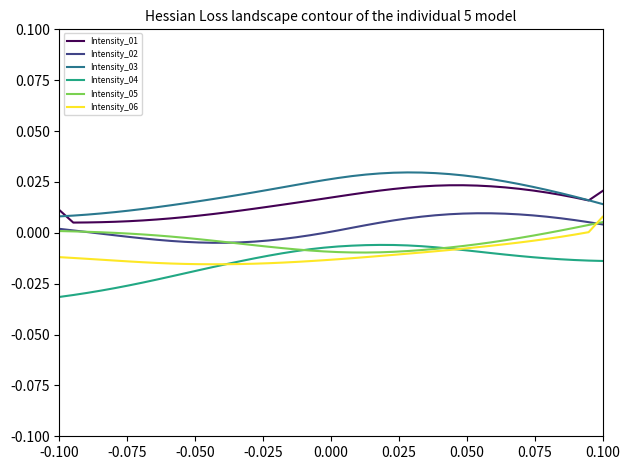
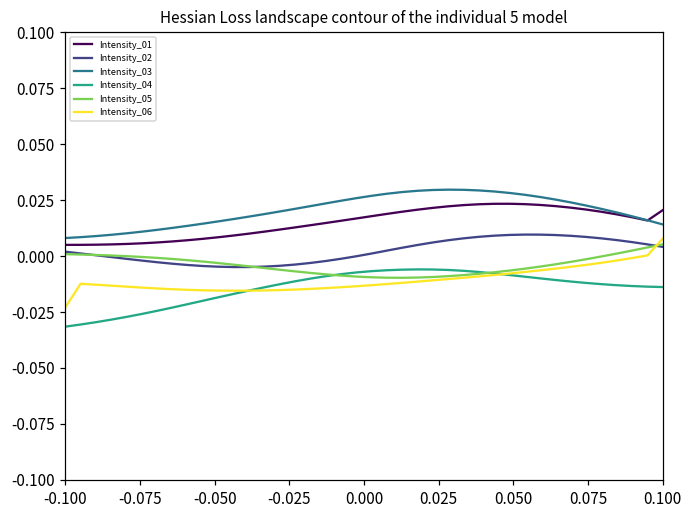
Intensity_01, -0.100: 0.011 -> 0.005
Intensity_06, -0.100: -0.012 -> -0.023
